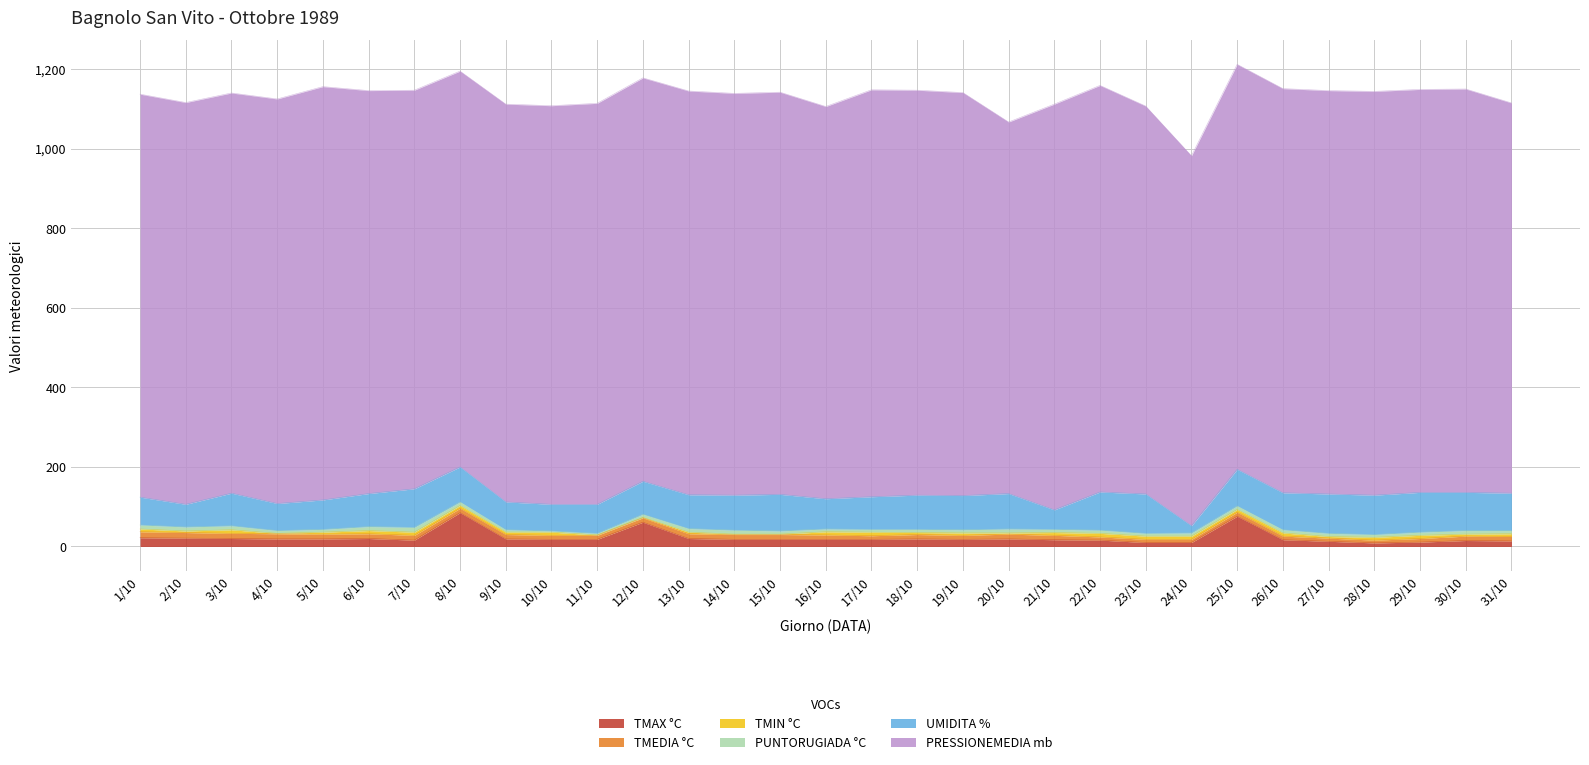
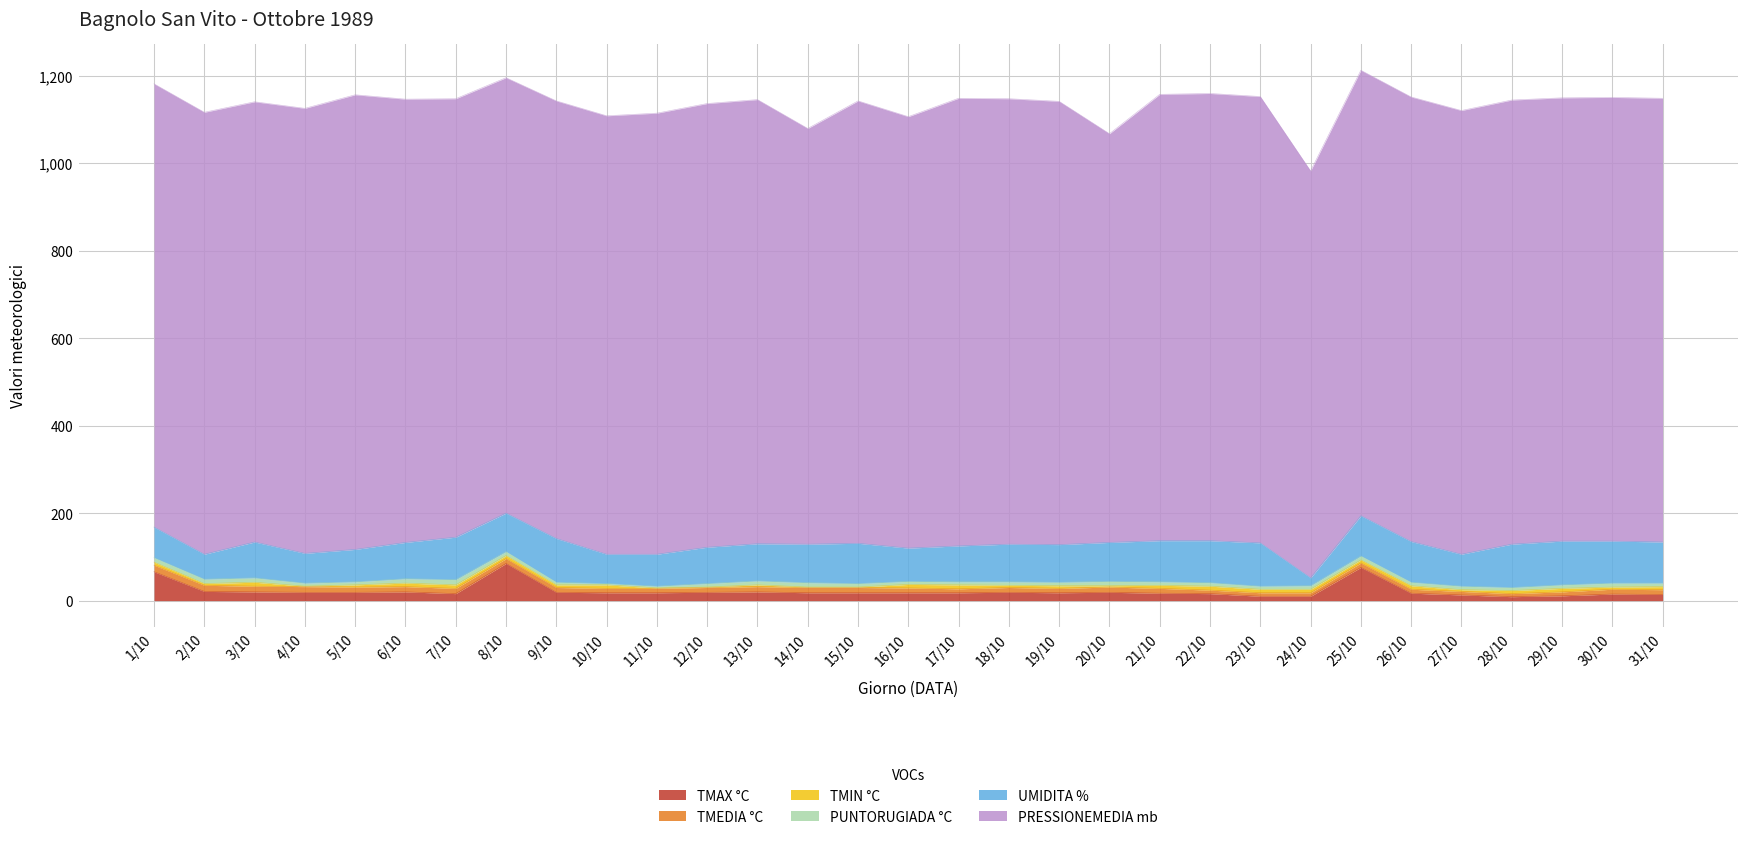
TMAX °C, 1/10: 20 -> 70
UMIDITA %, 9/10: 70 -> 100
TMAX °C, 12/10: 60 -> 20
PRESSIONEMEDIA mb, 14/10: 1,010 -> 950
UMIDITA %, 21/10: 50 -> 90
PRESSIONEMEDIA mb, 23/10: 980 -> 1,020
UMIDITA %, 27/10: 100 -> 70
PRESSIONEMEDIA mb, 31/10: 980 -> 1,010
